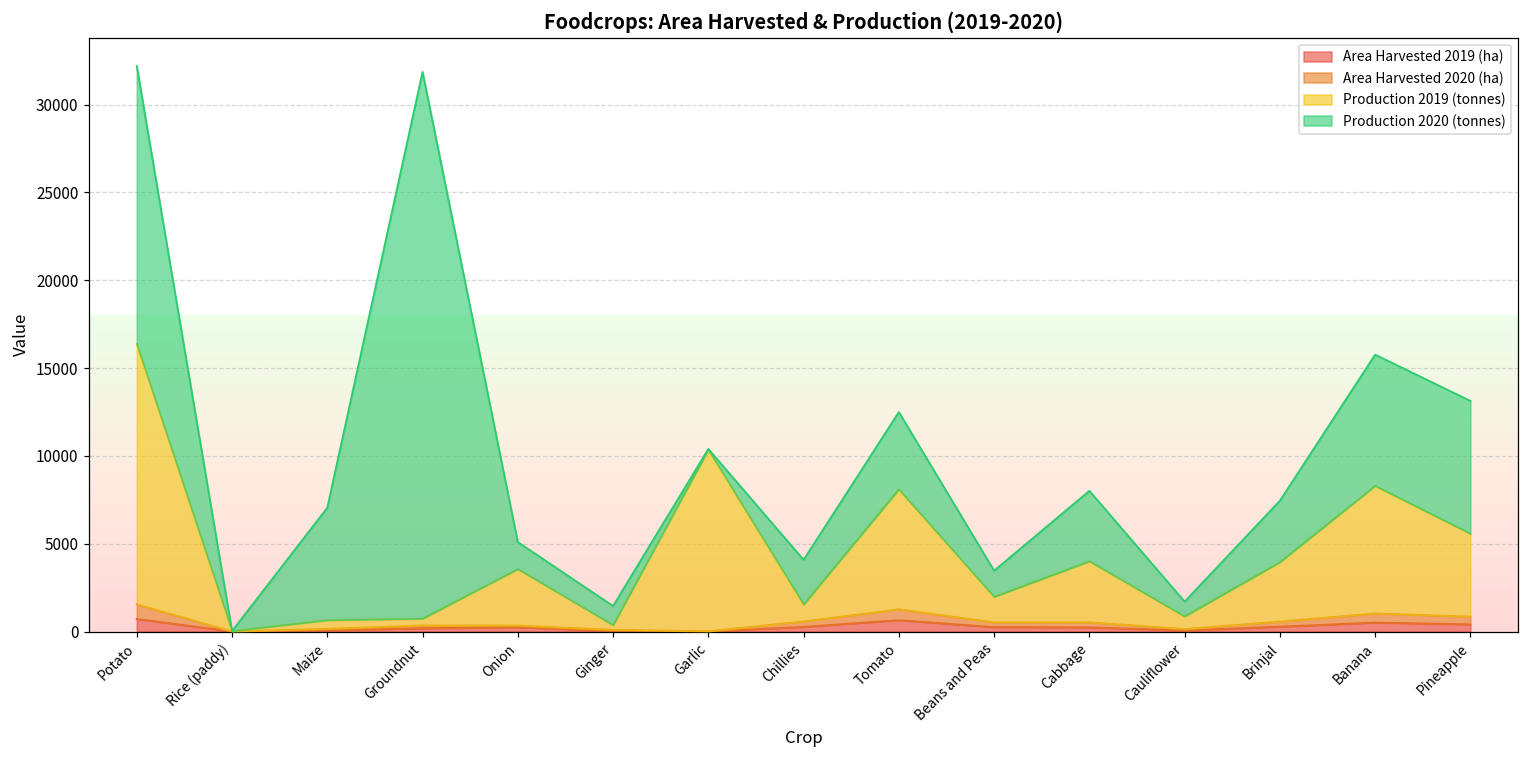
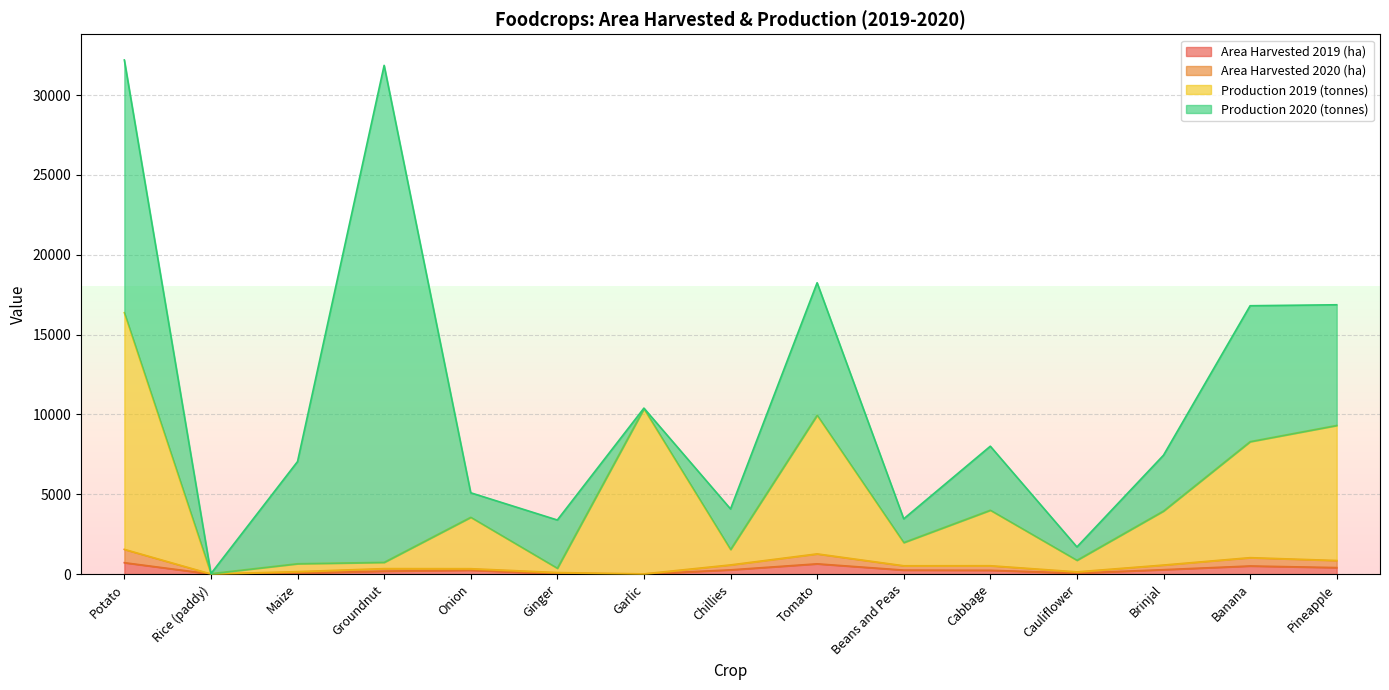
Production 2020 (tonnes), Ginger: 1100 -> 3000
Production 2019 (tonnes), Tomato: 6800 -> 8700
Production 2020 (tonnes), Tomato: 4400 -> 8300
Production 2020 (tonnes), Banana: 7500 -> 8500
Production 2019 (tonnes), Pineapple: 4700 -> 8500
